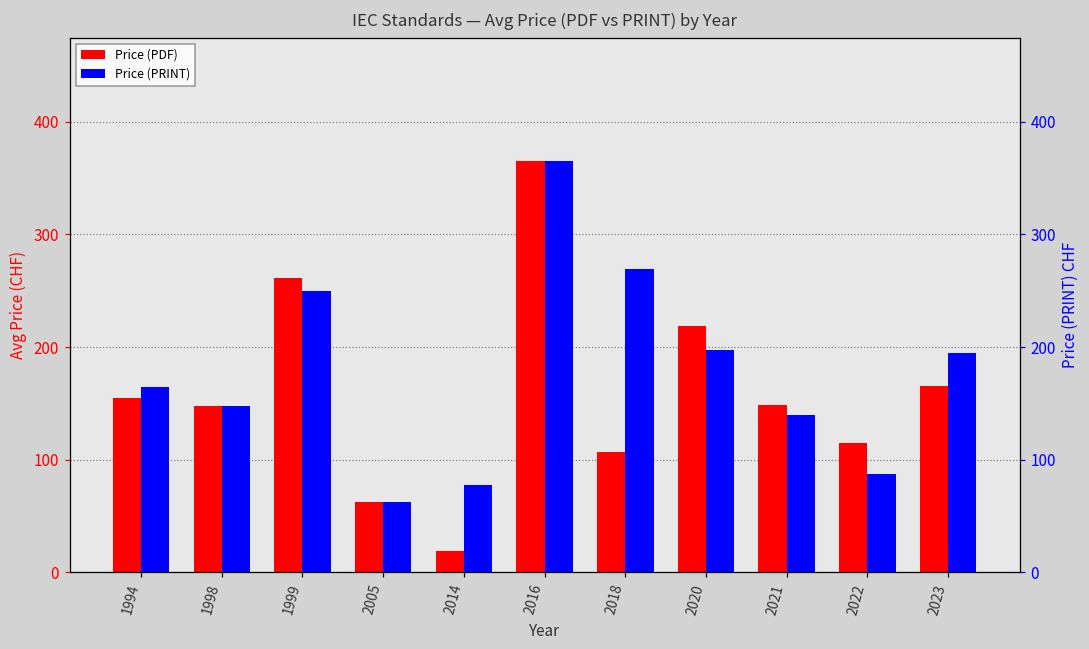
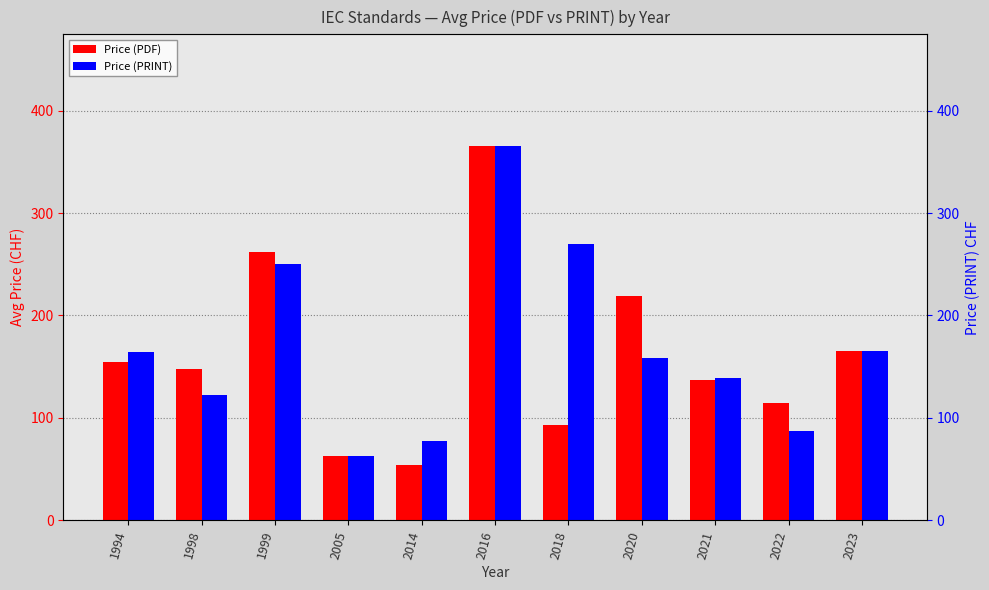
Price (PRINT), 1998: 148 -> 122
Price (PDF), 2014: 19 -> 54
Price (PDF), 2018: 107 -> 93
Price (PRINT), 2020: 198 -> 159
Price (PDF), 2021: 149 -> 137
Price (PRINT), 2023: 195 -> 165
